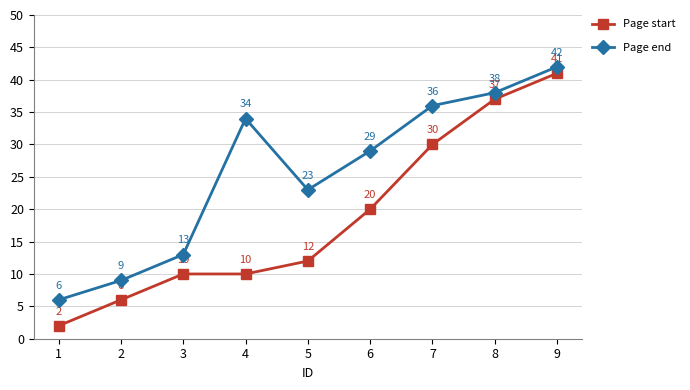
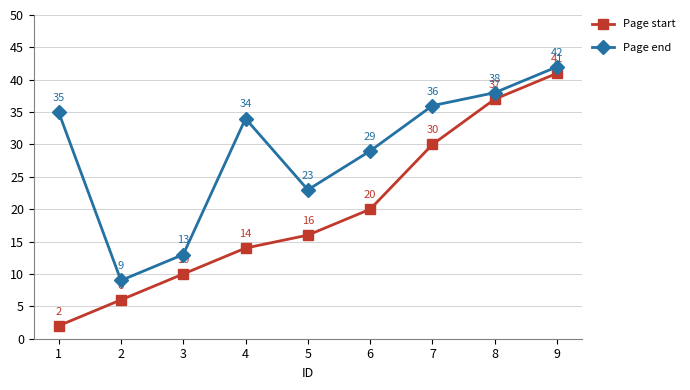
Page end, 1: 6 -> 35
Page start, 4: 10 -> 14
Page start, 5: 12 -> 16
